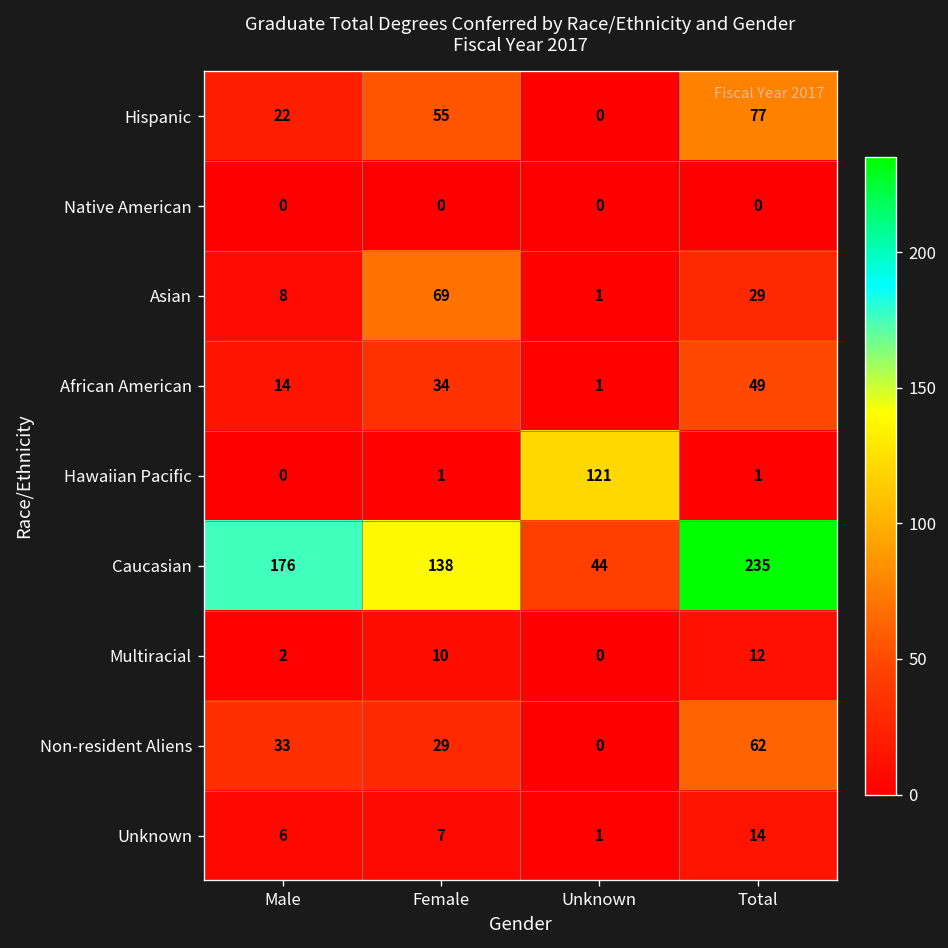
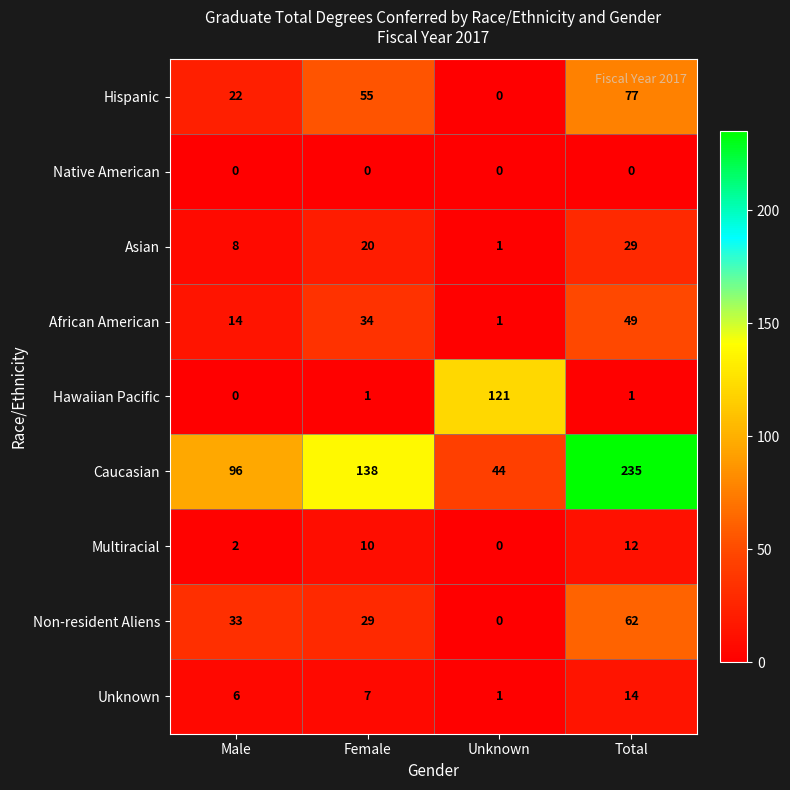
Asian, Female: 69 -> 20
Caucasian, Male: 176 -> 96
